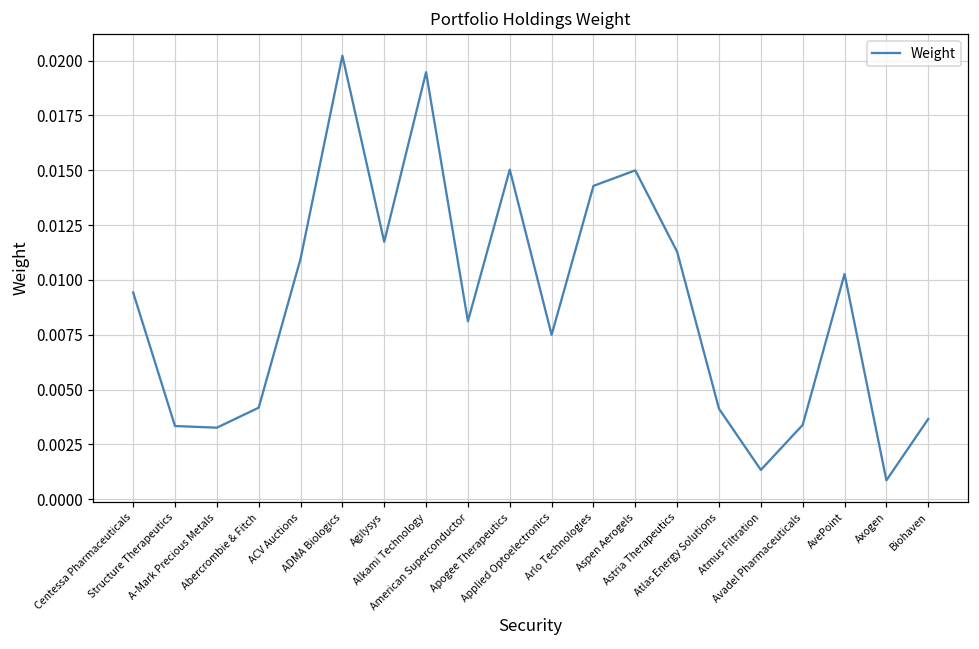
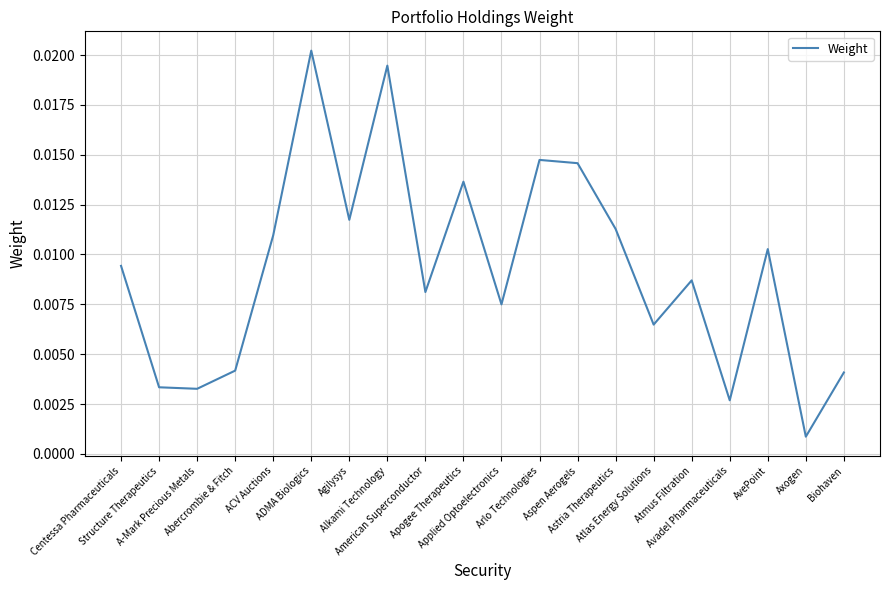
Apogee Therapeutics: 0.0150 -> 0.0136
Arlo Technologies: 0.0143 -> 0.0147
Aspen Aerogels: 0.0150 -> 0.0146
Atlas Energy Solutions: 0.0041 -> 0.0065
Atmus Filtration: 0.0013 -> 0.0087
Avadel Pharmaceuticals: 0.0034 -> 0.0027
Biohaven: 0.0037 -> 0.0041
